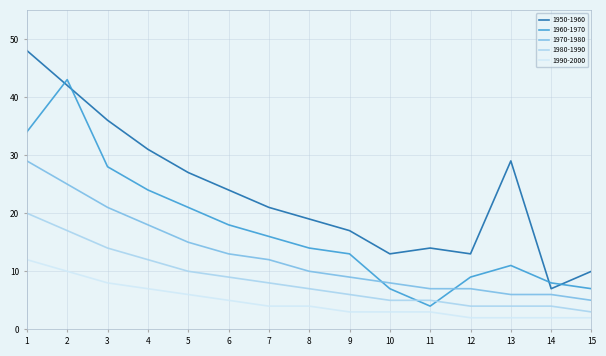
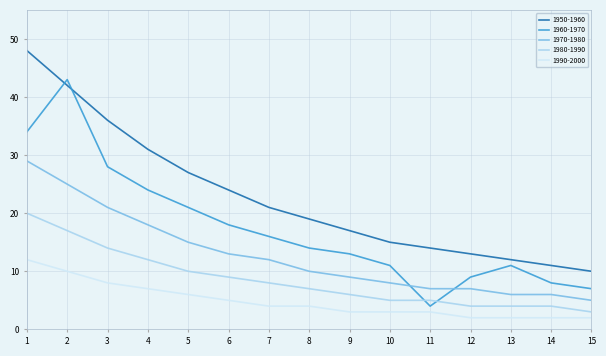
1950-1960, 10: 13 -> 15
1960-1970, 10: 7 -> 11
1950-1960, 13: 29 -> 12
1950-1960, 14: 7 -> 11
